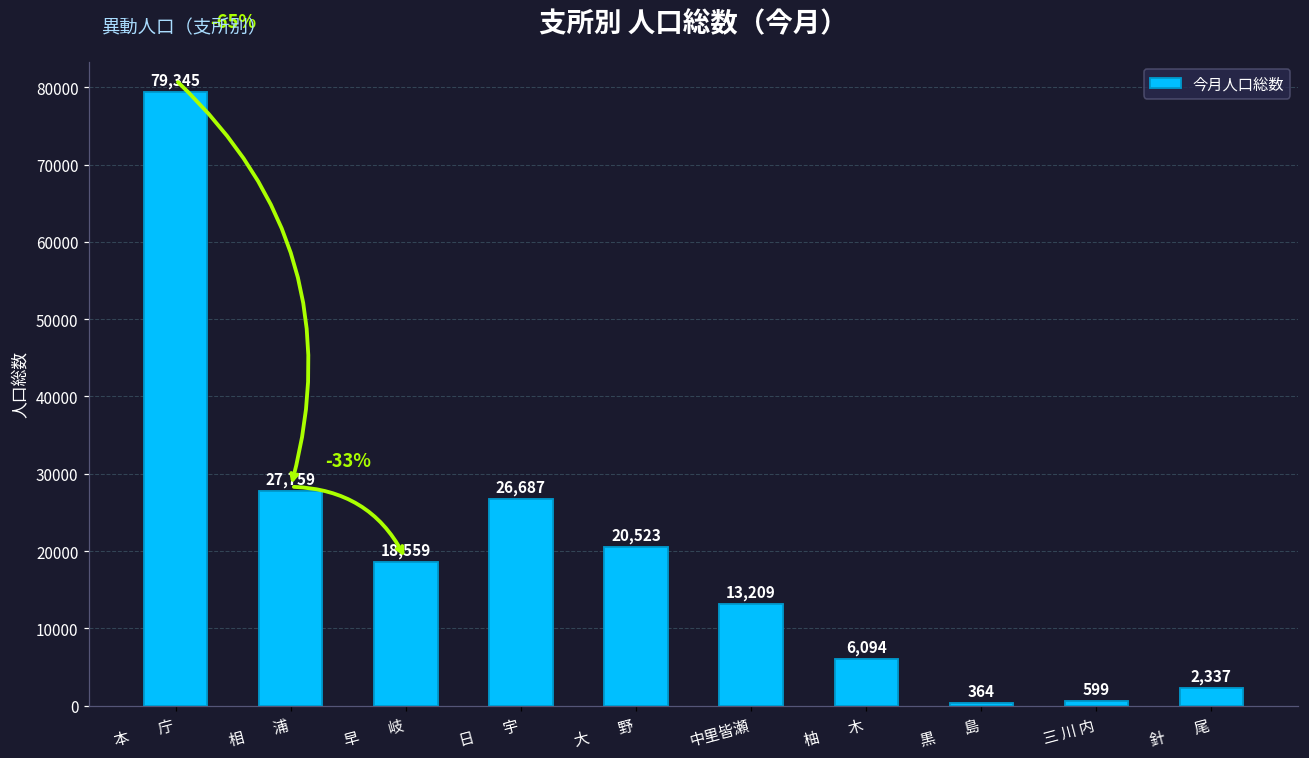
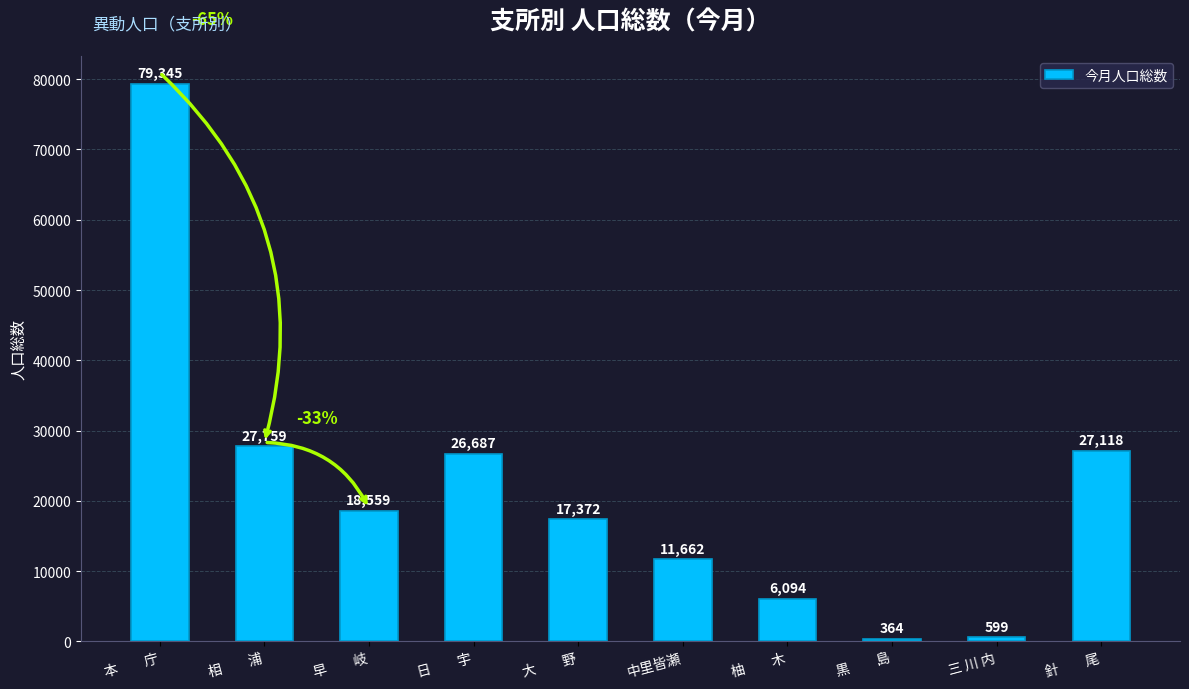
大 野: 20,523 -> 17,372
中里皆瀬: 13,209 -> 11,662
針 尾: 2,337 -> 27,118
